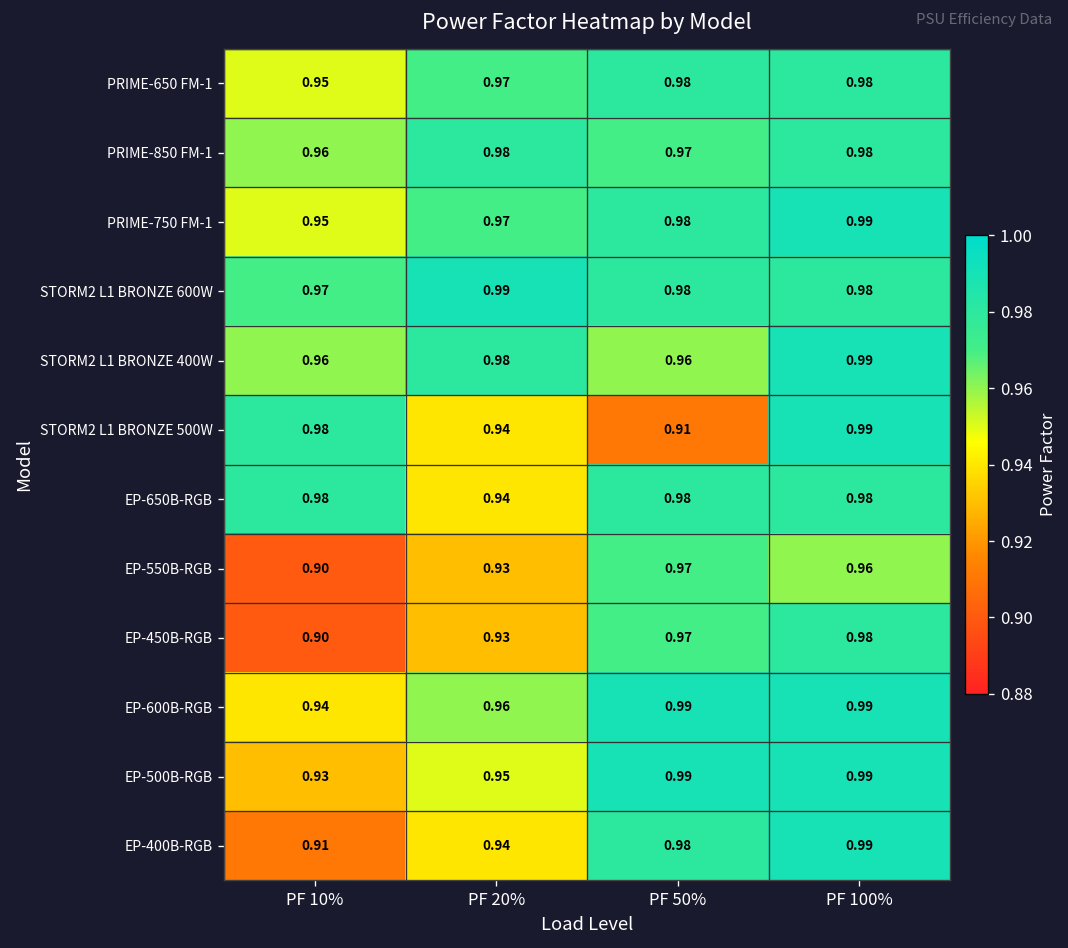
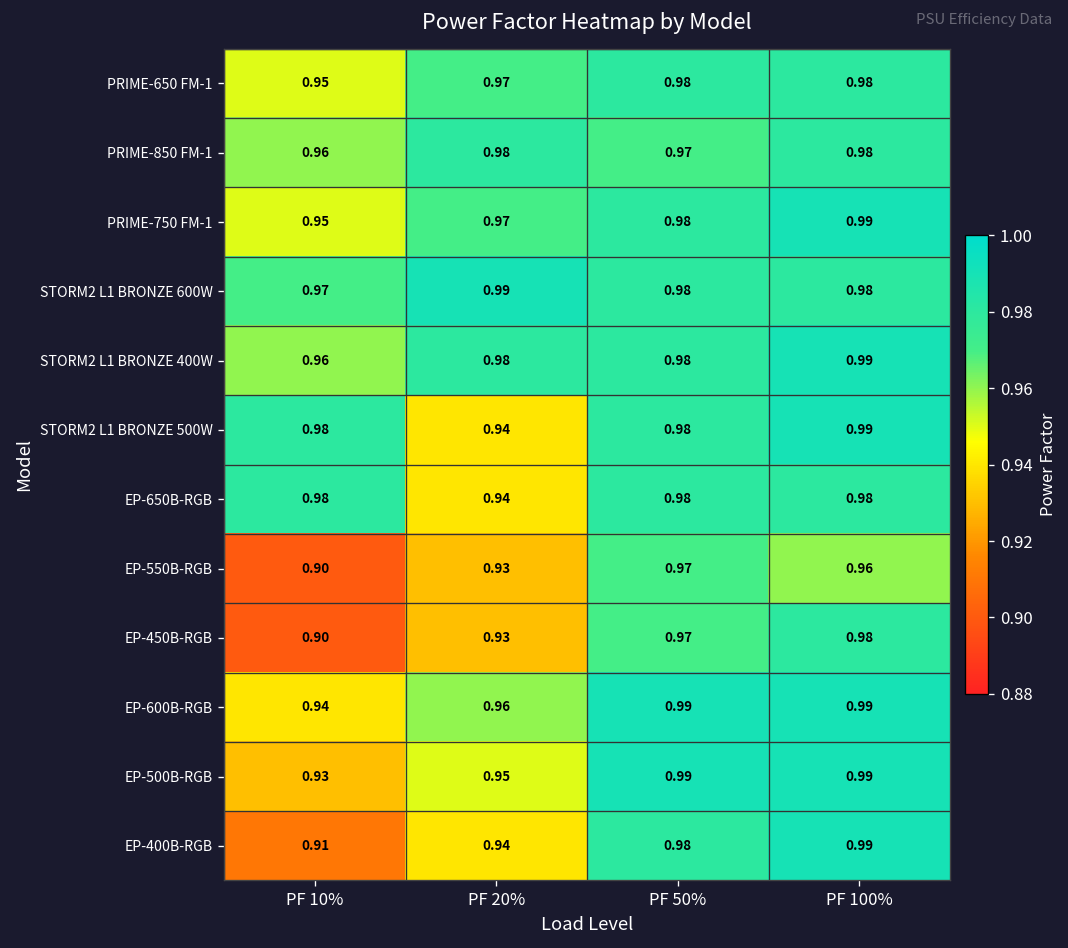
STORM2 L1 BRONZE 400W, PF 50%: 0.96 -> 0.98
STORM2 L1 BRONZE 500W, PF 50%: 0.91 -> 0.98
